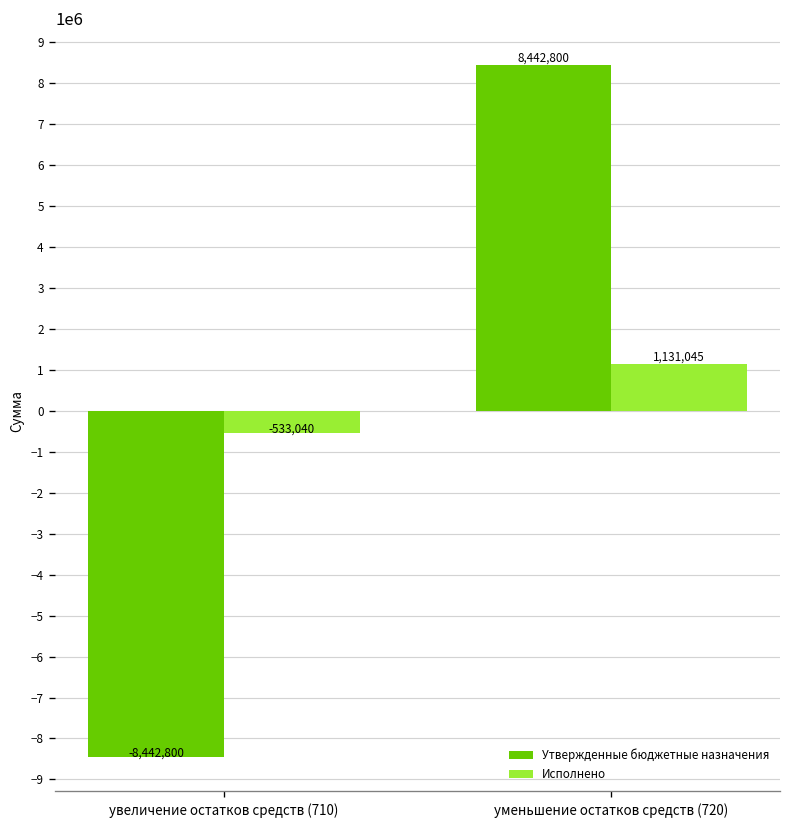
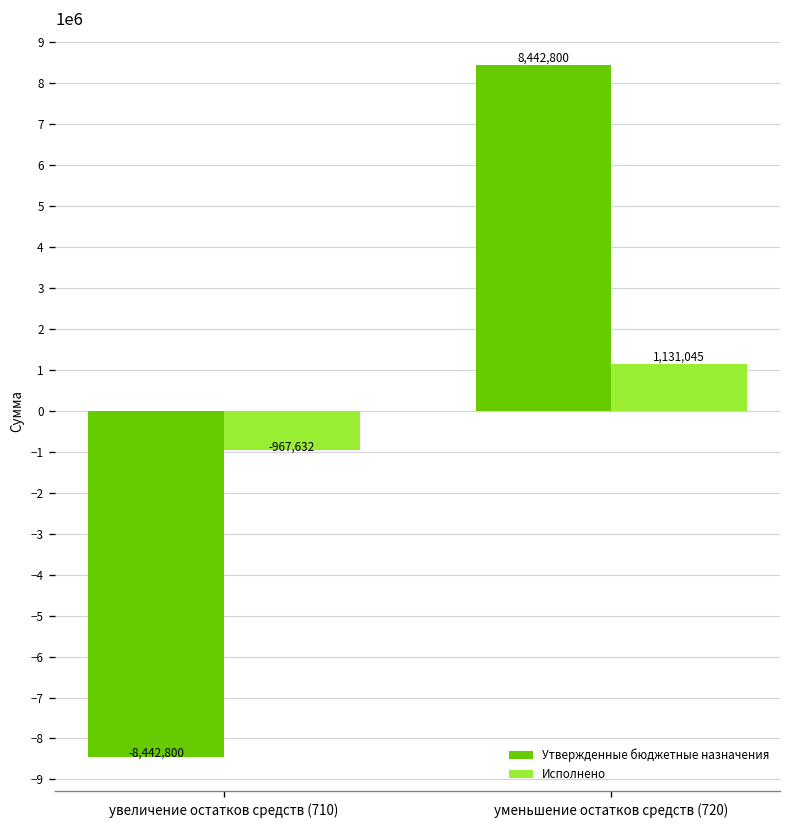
Исполнено, увеличение остатков средств (710): -533,040 -> -967,632
